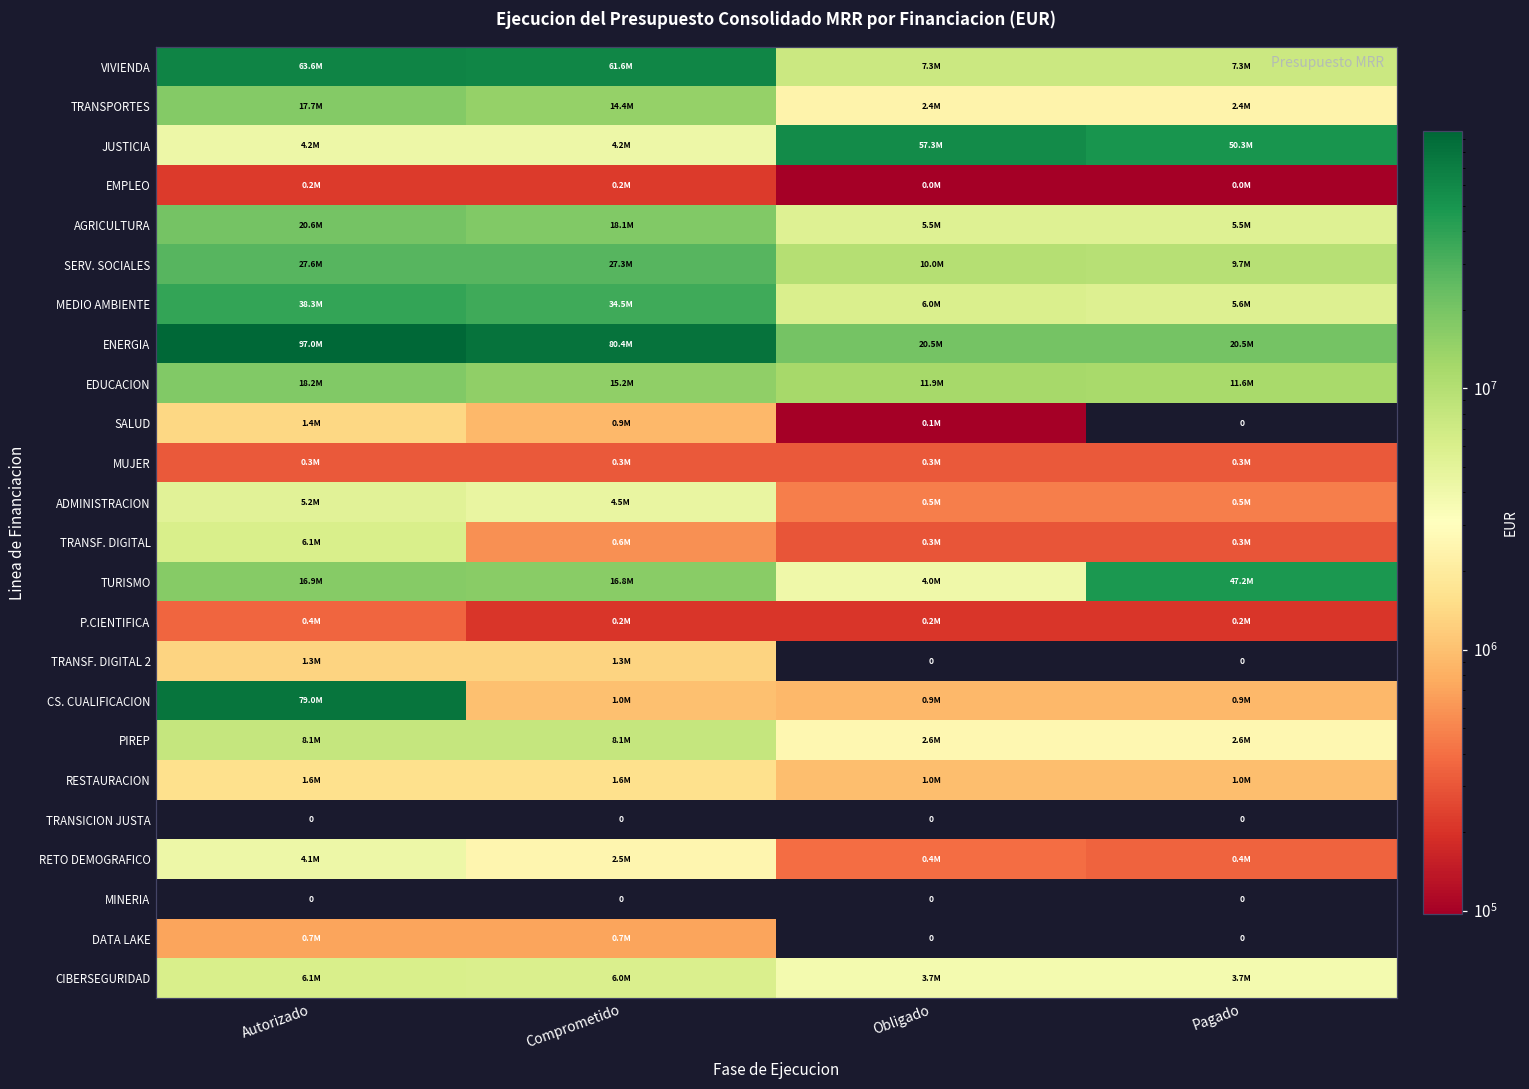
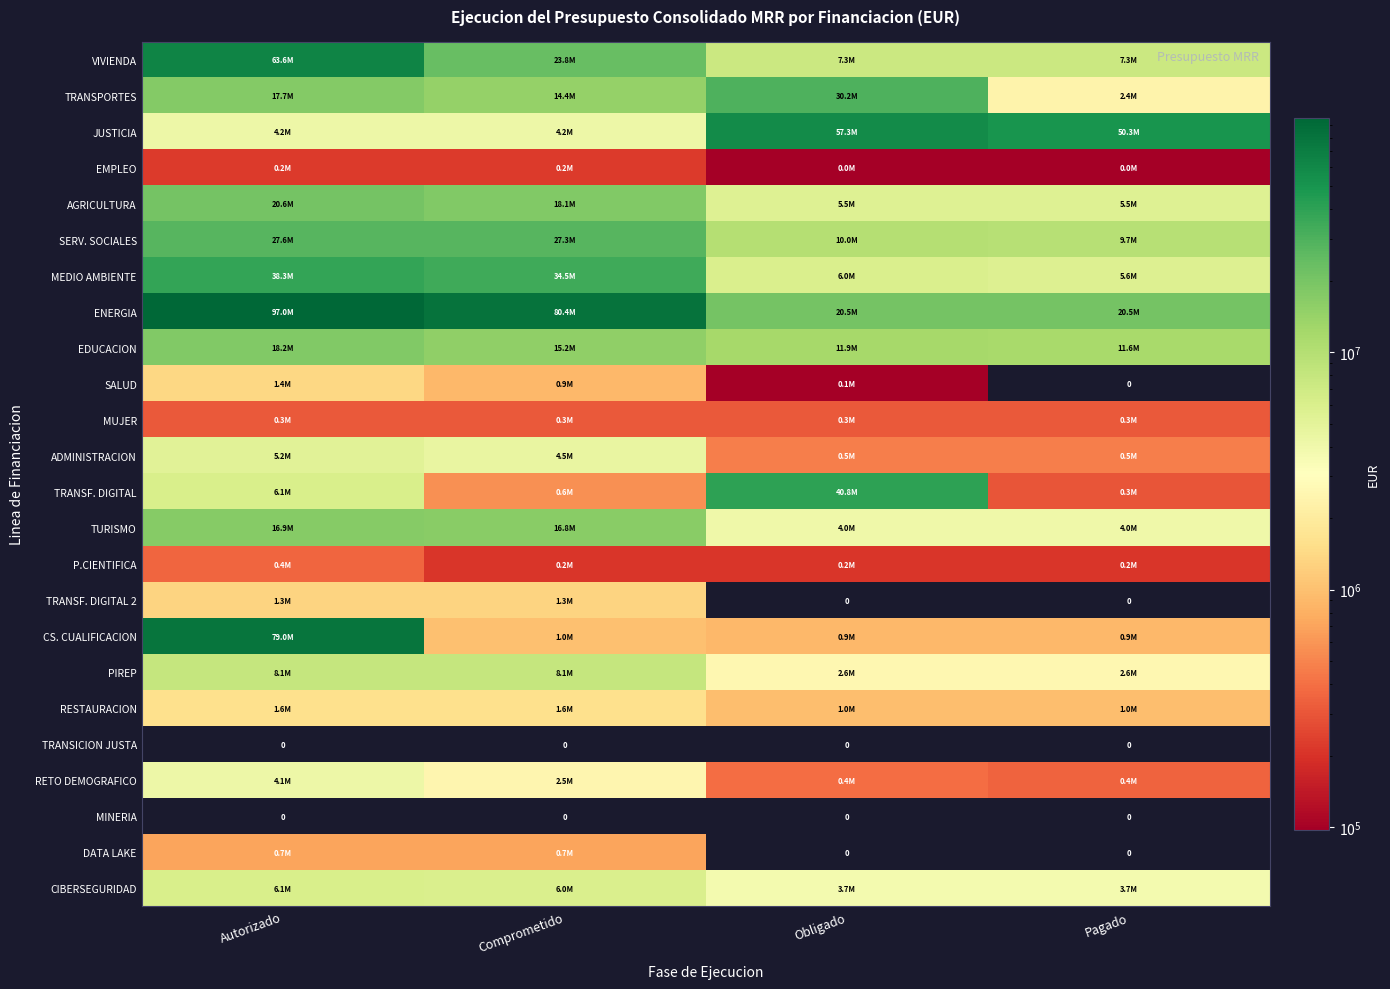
VIVIENDA, Comprometido: 61.6M -> 23.8M
TRANSPORTES, Obligado: 2.4M -> 30.2M
TRANSF. DIGITAL, Obligado: 0.3M -> 40.8M
TURISMO, Pagado: 47.2M -> 4.0M
